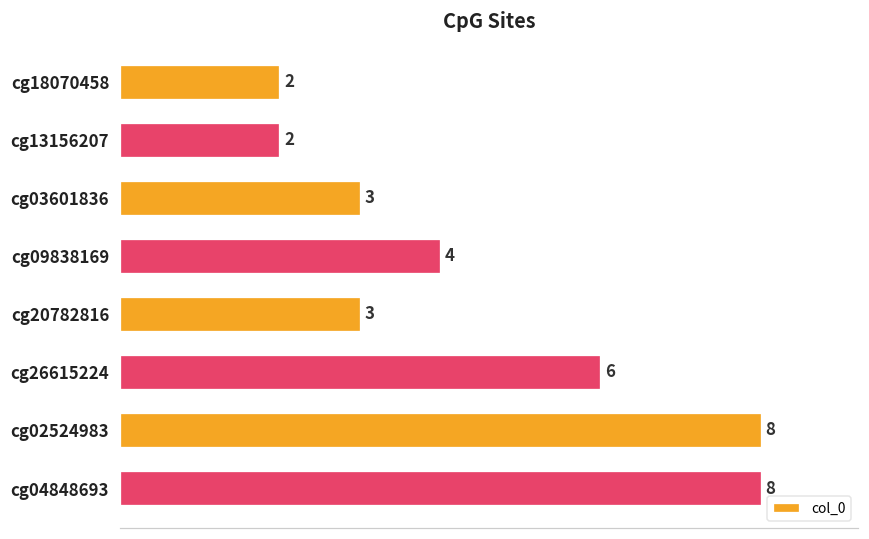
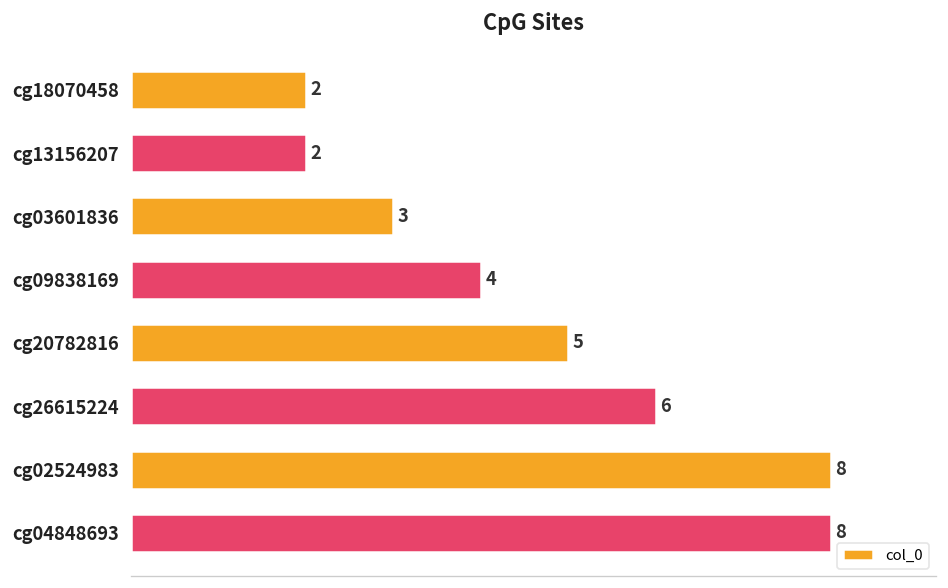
cg20782816: 3 -> 5
